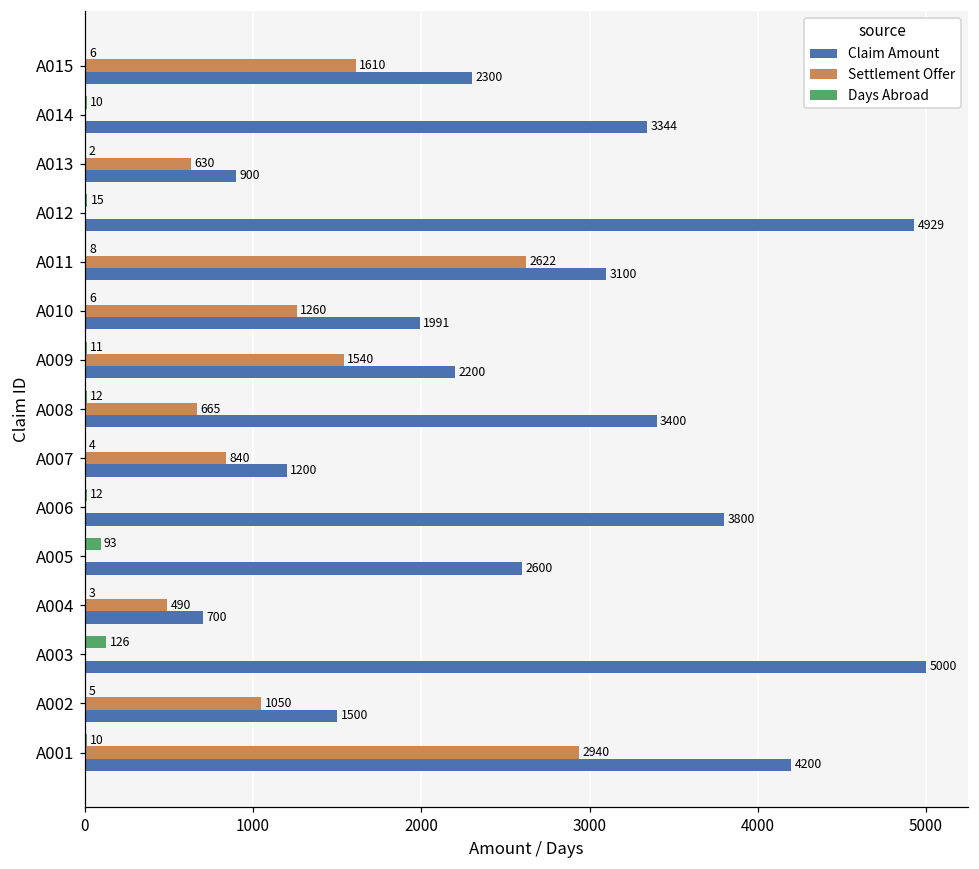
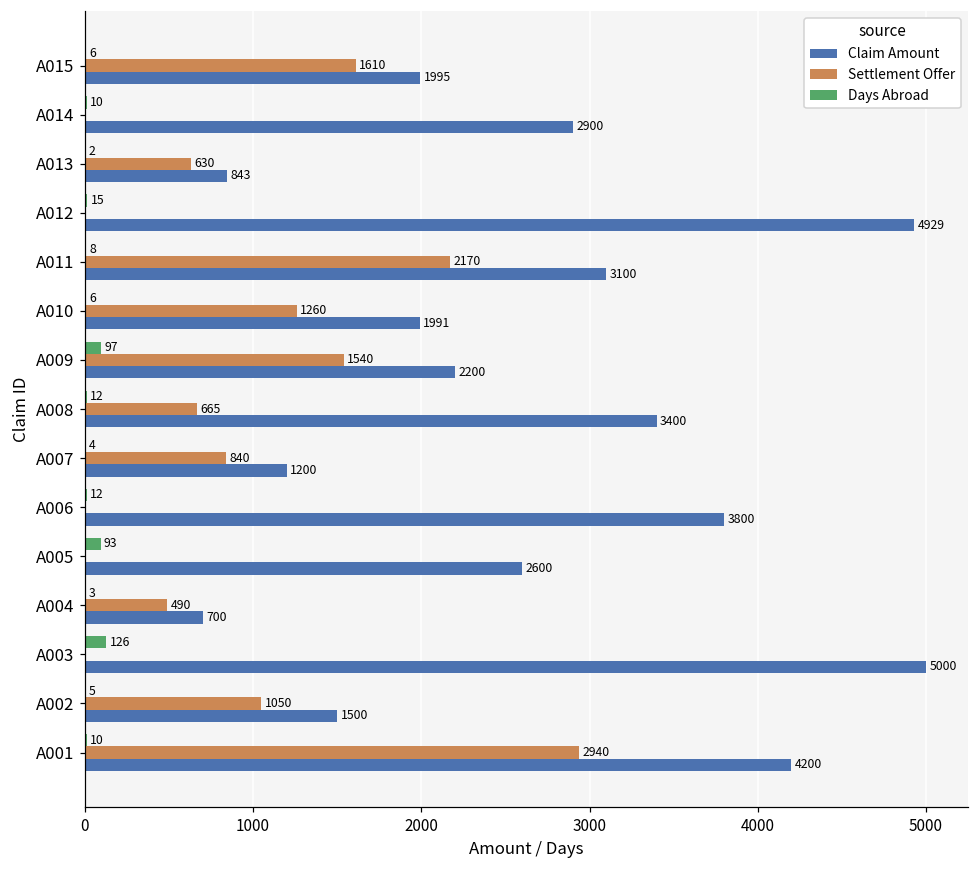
Claim Amount, A015: 2300 -> 1995
Claim Amount, A014: 3344 -> 2900
Claim Amount, A013: 900 -> 843
Settlement Offer, A011: 2622 -> 2170
Days Abroad, A009: 11 -> 97
